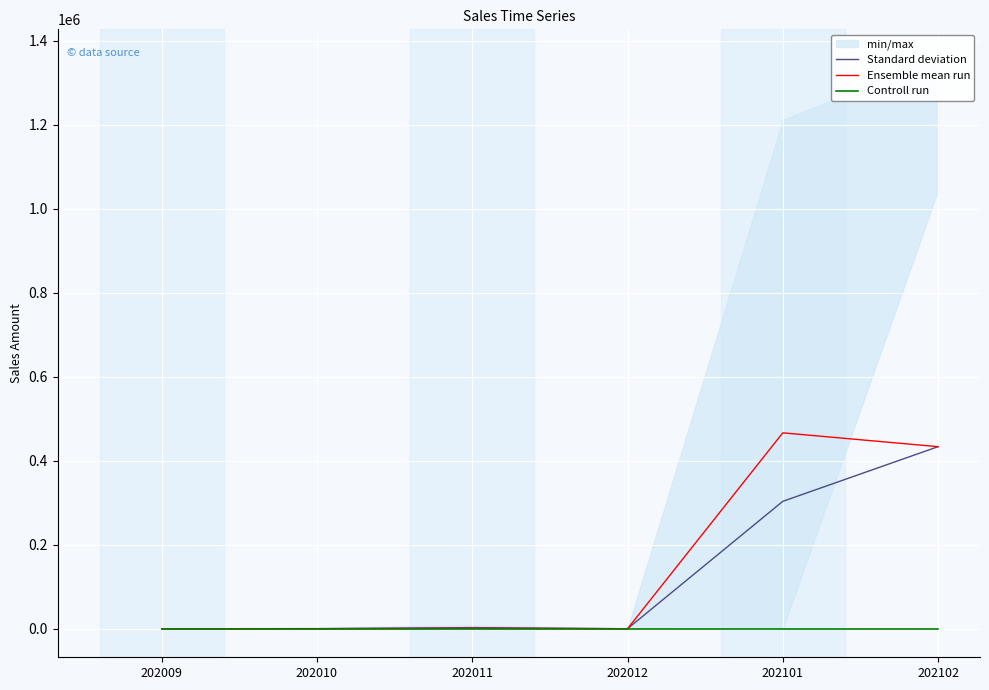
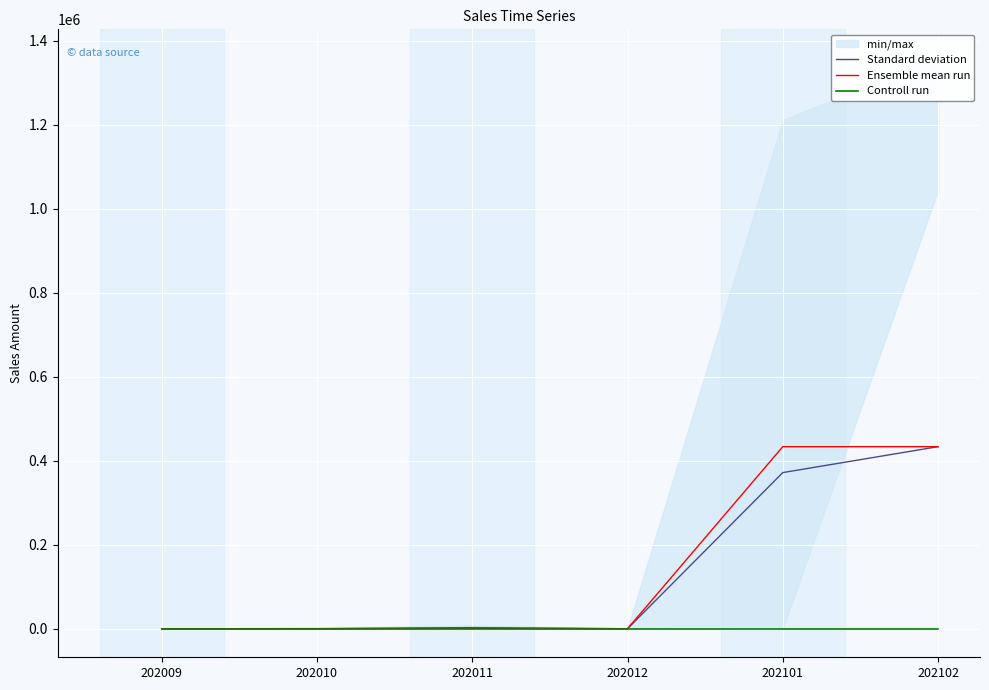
Standard deviation, 202101: 300000 -> 370000
Ensemble mean run, 202101: 470000 -> 430000
